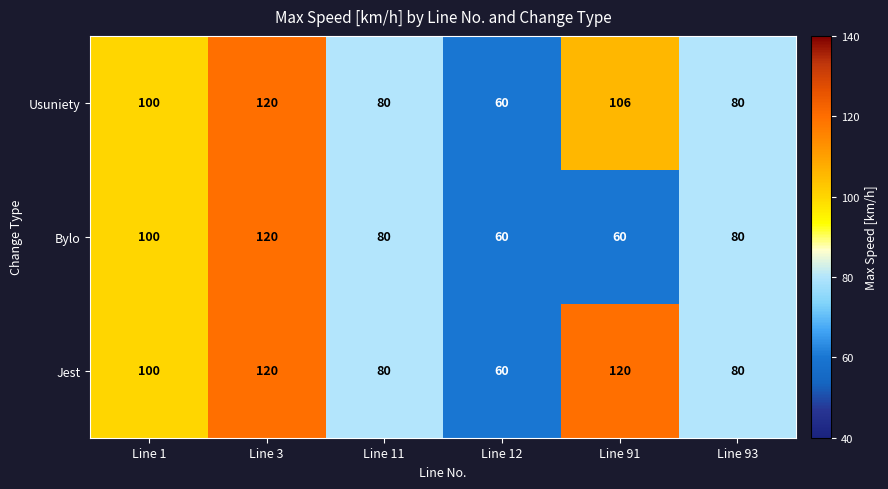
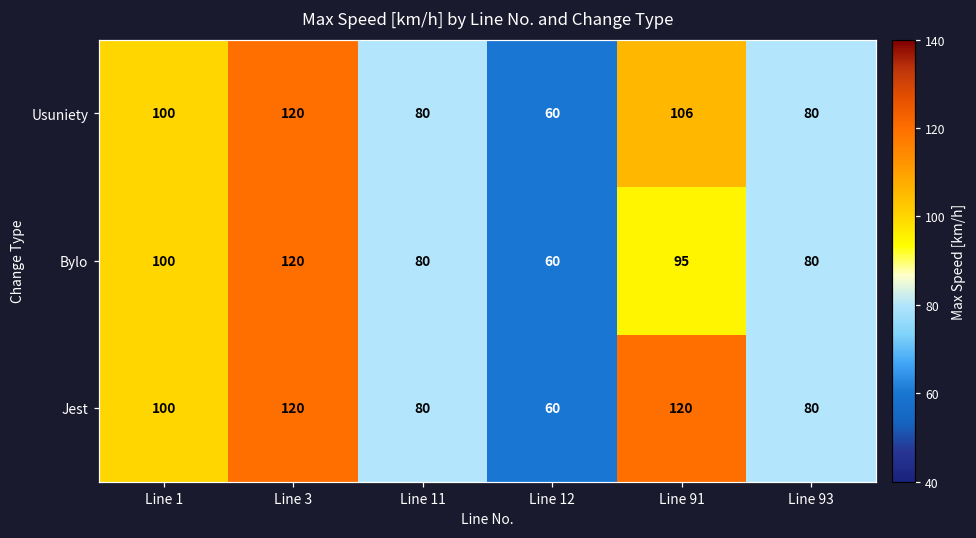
Bylo, Line 91: 60 -> 95
